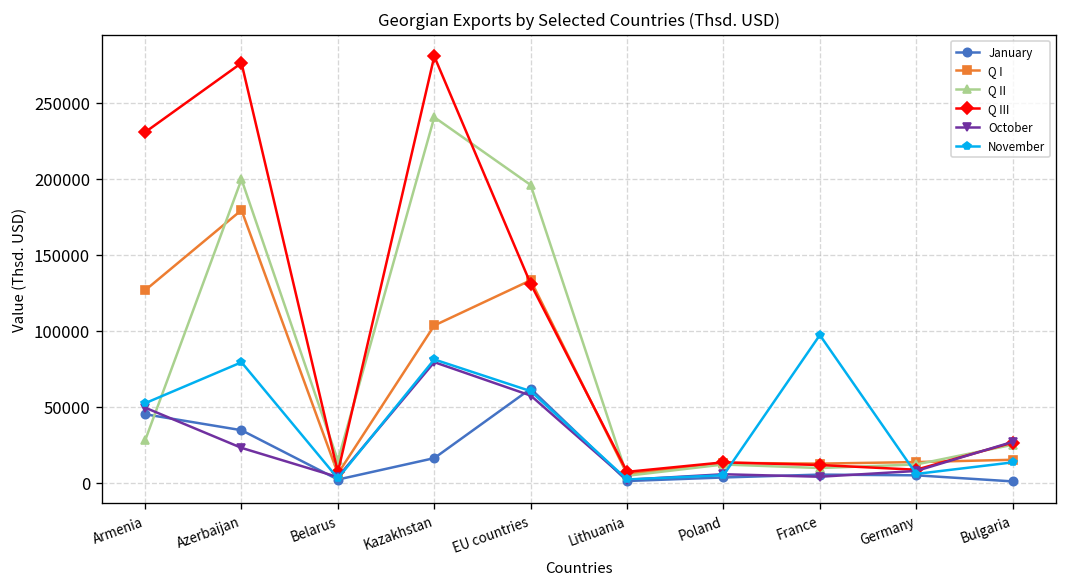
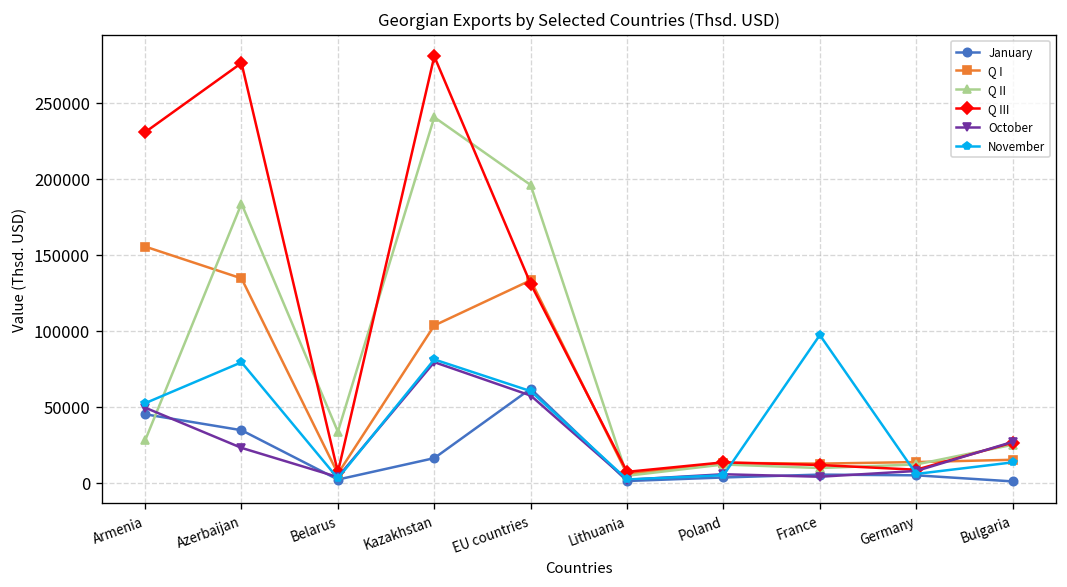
Q I, Armenia: 127000 -> 155000
Q I, Azerbaijan: 179000 -> 134000
Q II, Azerbaijan: 200000 -> 184000
Q II, Belarus: 15000 -> 34000
